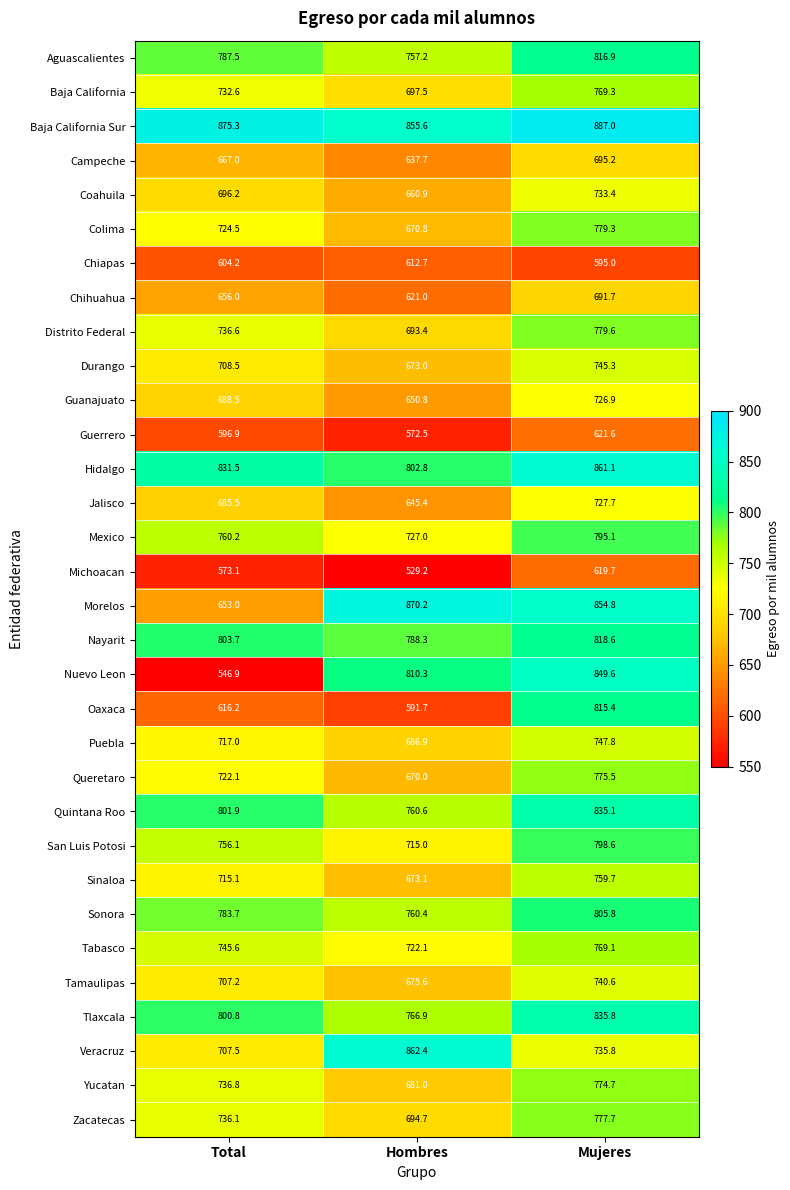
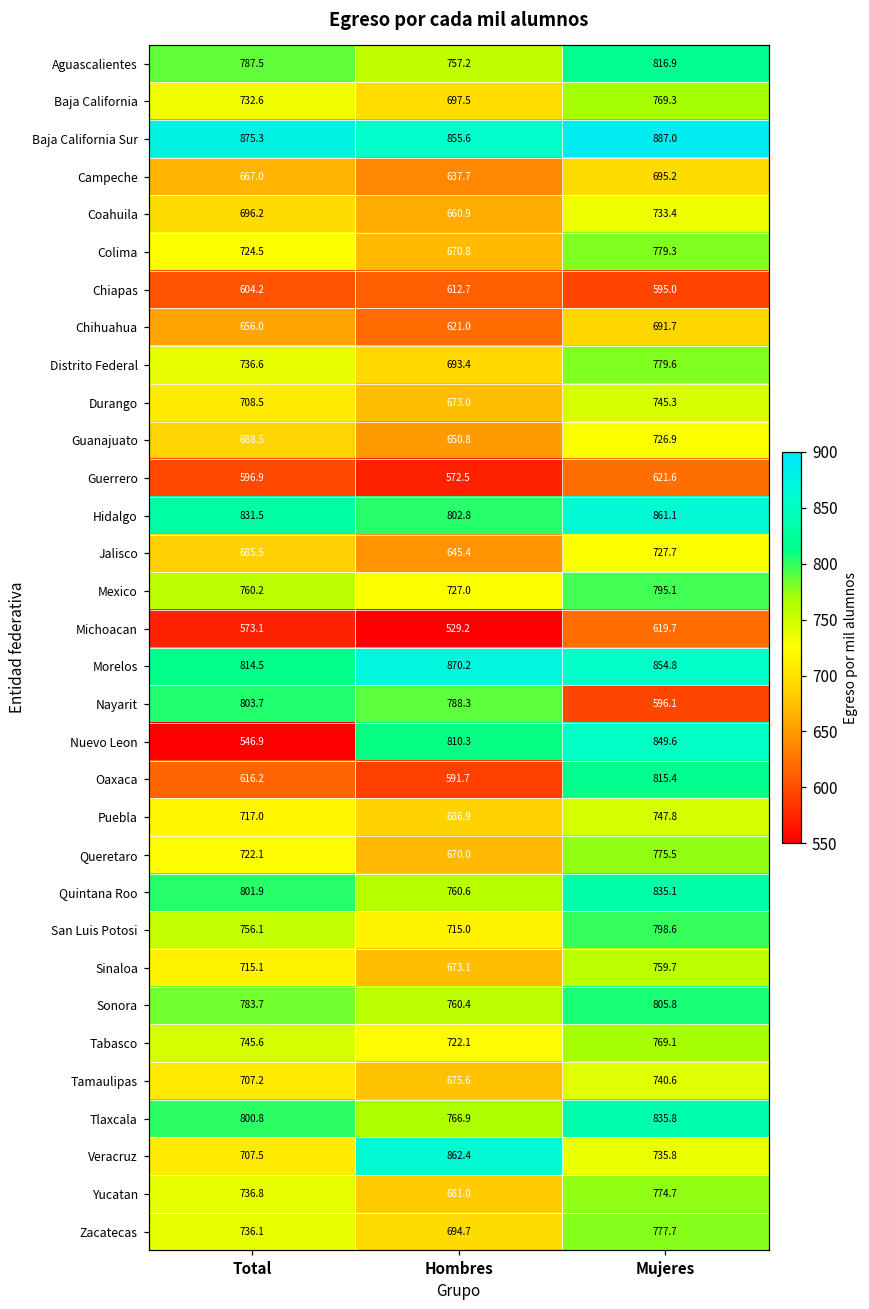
Morelos, Total: 653.0 -> 814.5
Nayarit, Mujeres: 818.6 -> 596.1
